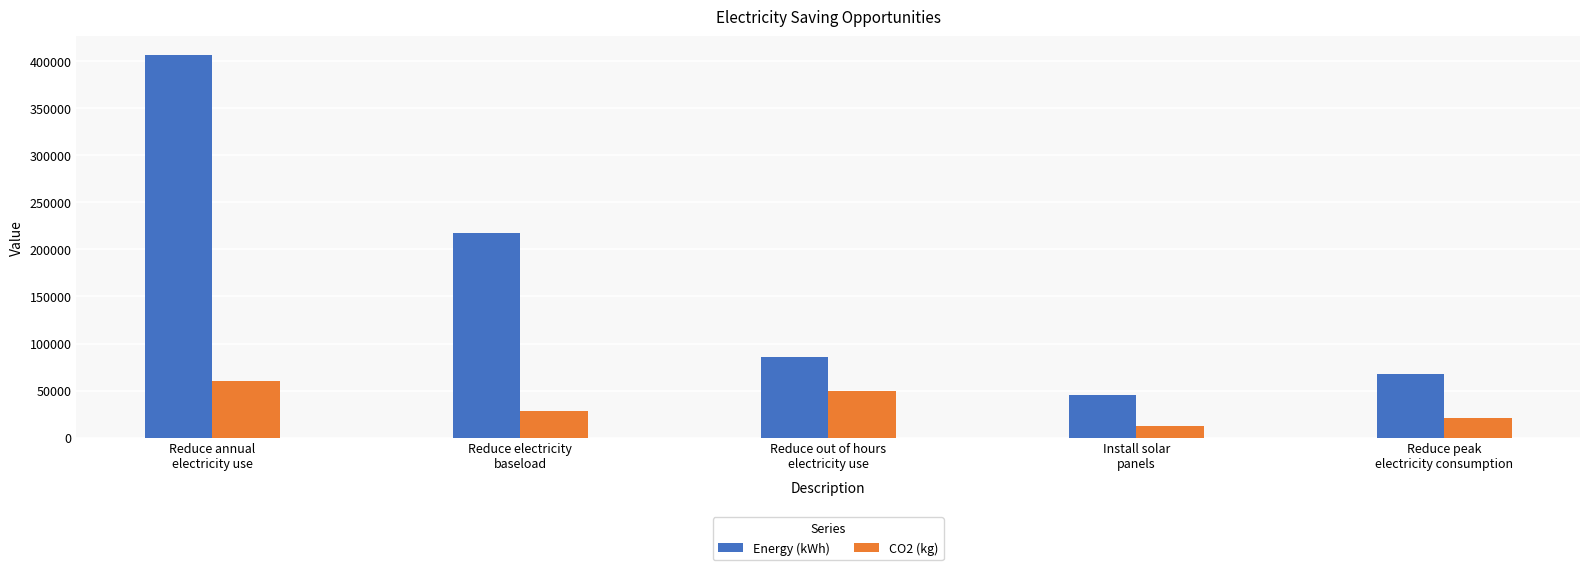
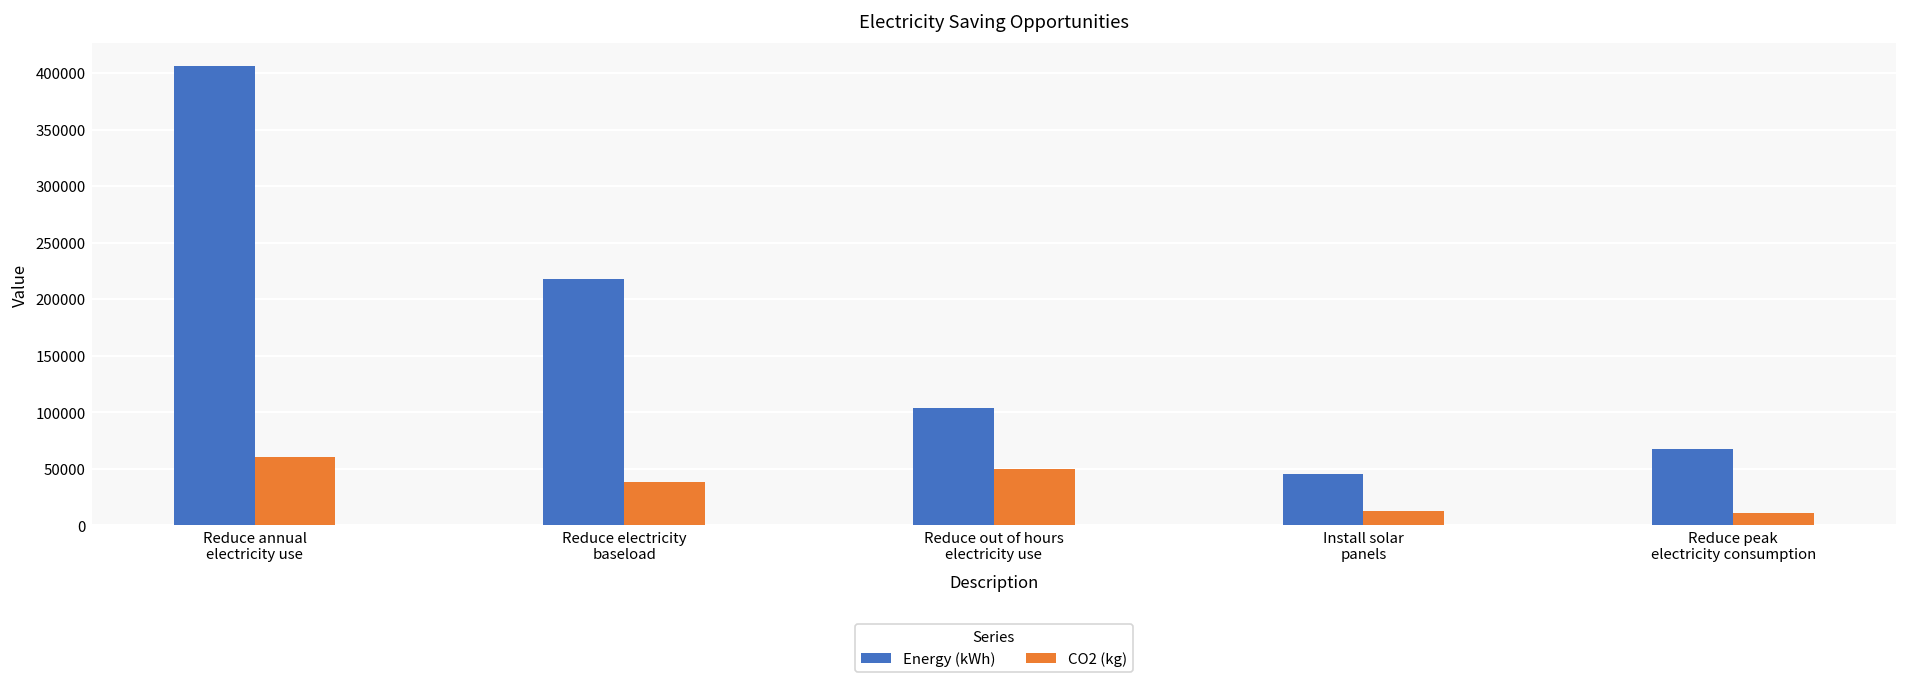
CO2 (kg), Reduce electricity baseload: 30000 -> 40000
Energy (kWh), Reduce out of hours electricity use: 90000 -> 100000
CO2 (kg), Reduce peak electricity consumption: 20000 -> 10000
